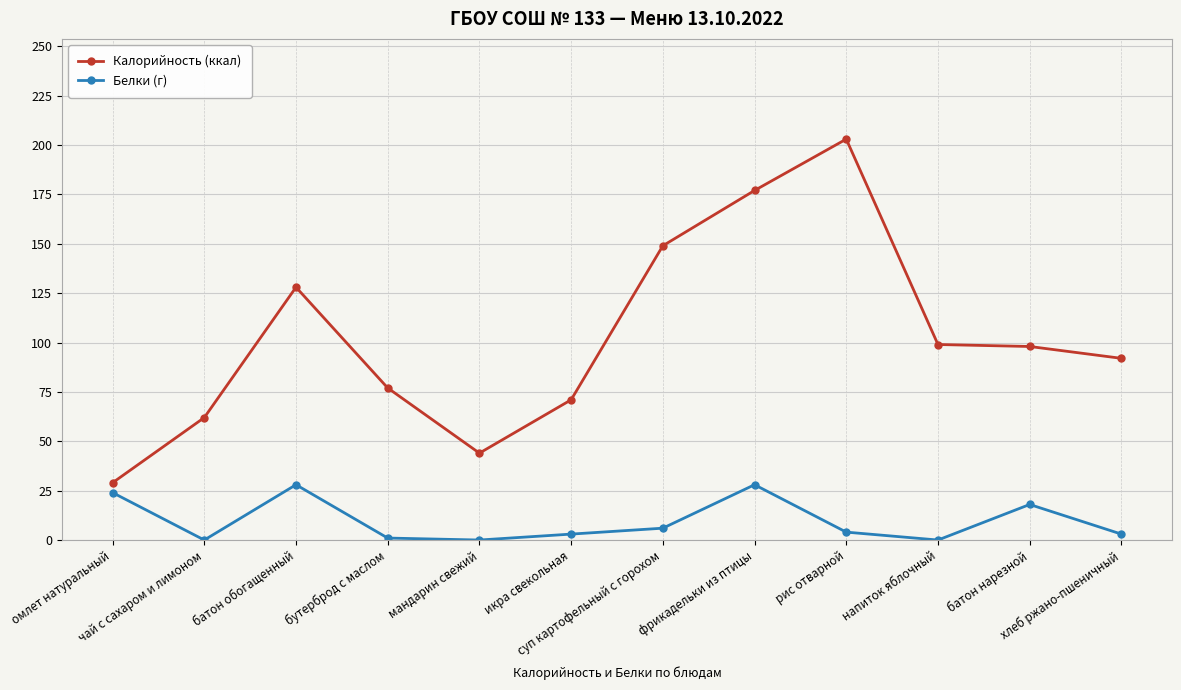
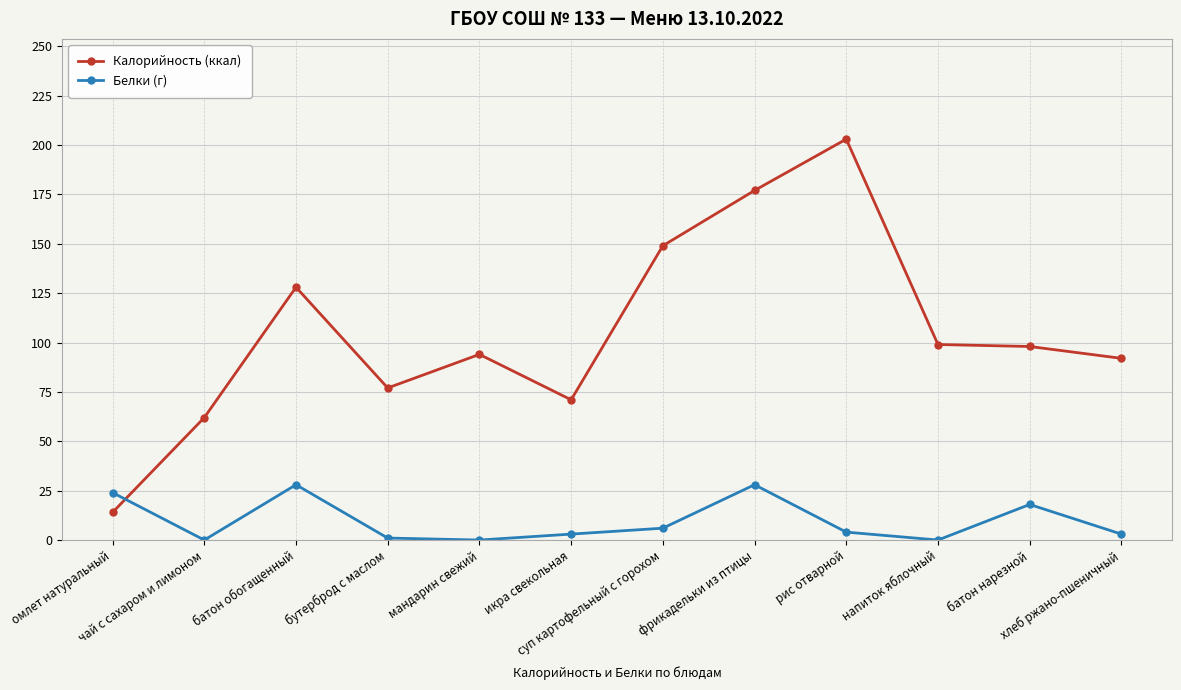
Калорийность (ккал), омлет натуральный: 29 -> 14
Калорийность (ккал), мандарин свежий: 44 -> 94
